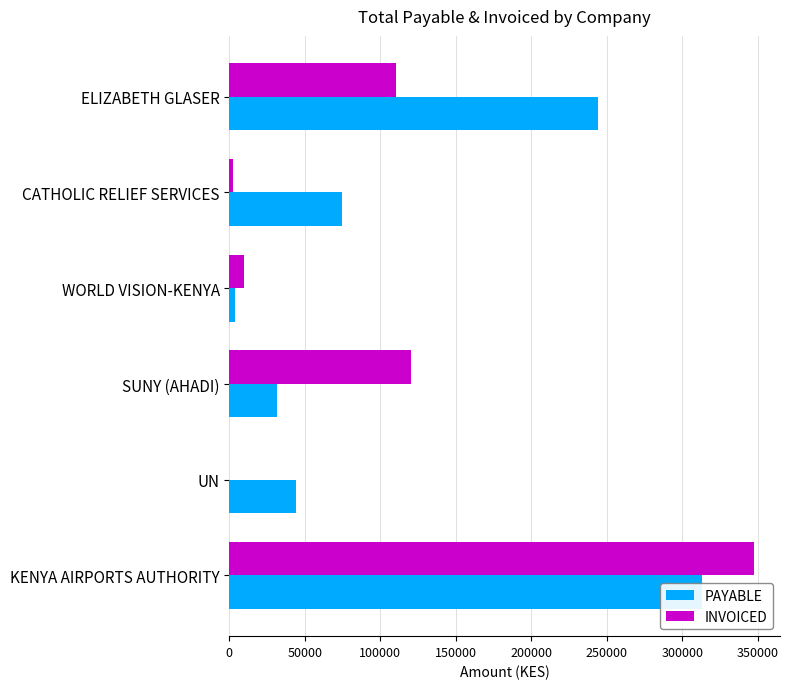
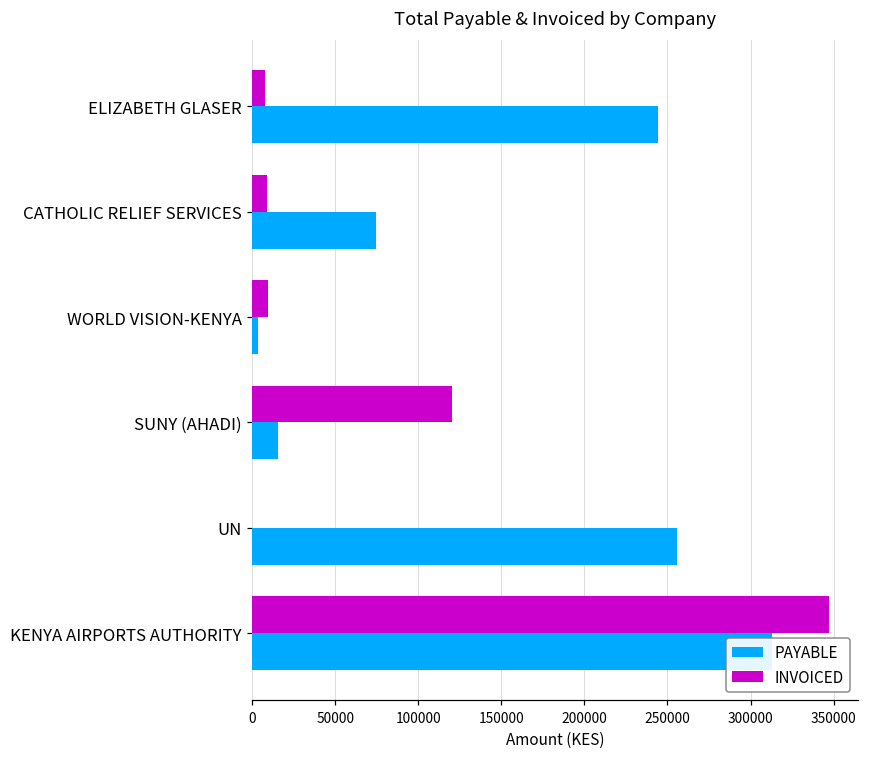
INVOICED, ELIZABETH GLASER: 110000 -> 8000
INVOICED, CATHOLIC RELIEF SERVICES: 3000 -> 9000
PAYABLE, SUNY (AHADI): 32000 -> 16000
PAYABLE, UN: 44000 -> 256000
